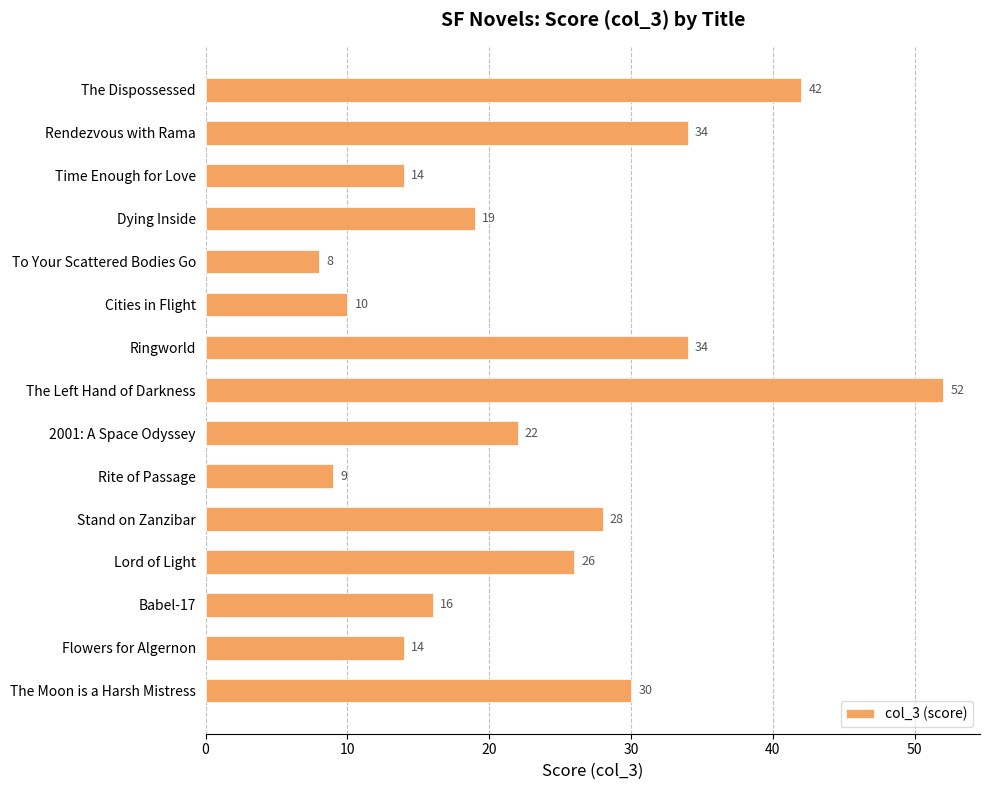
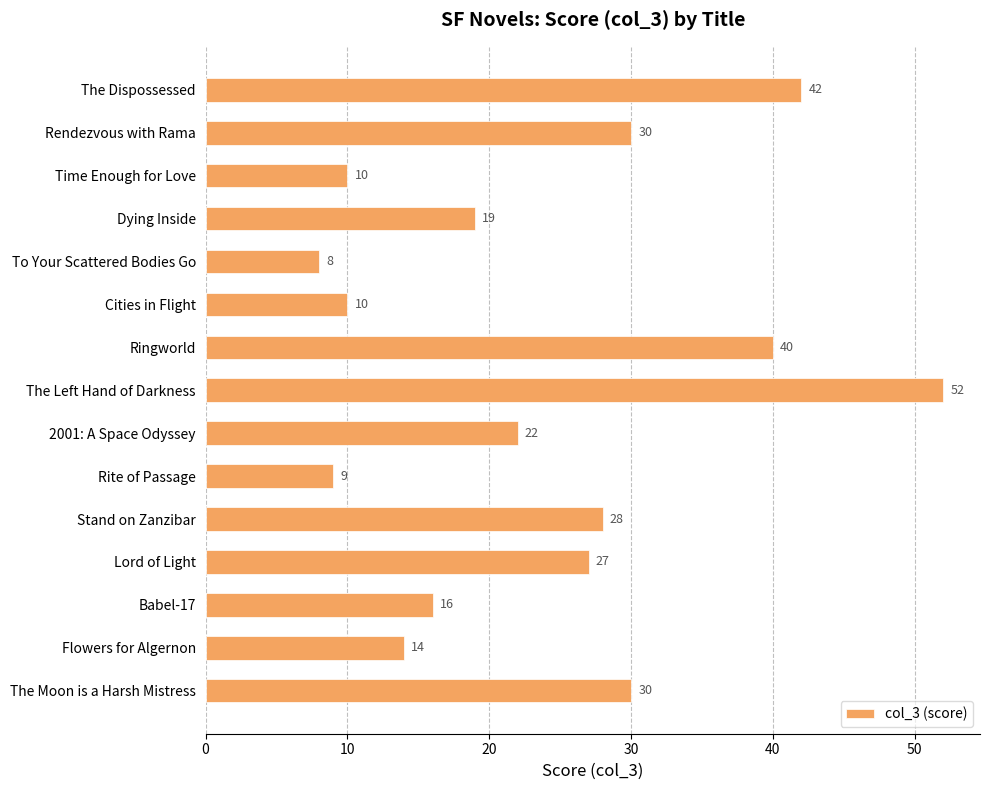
Rendezvous with Rama: 34 -> 30
Time Enough for Love: 14 -> 10
Ringworld: 34 -> 40
Lord of Light: 26 -> 27
